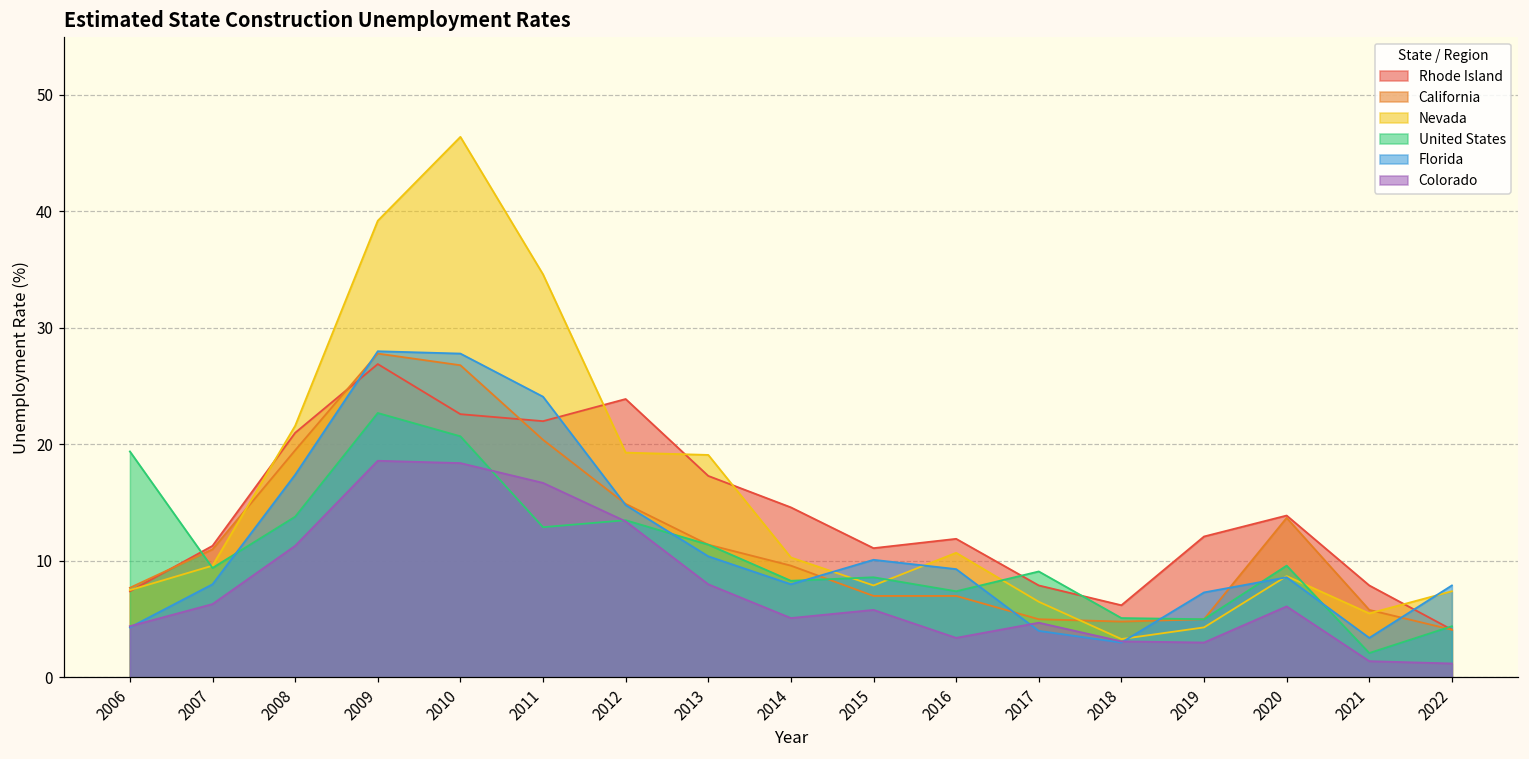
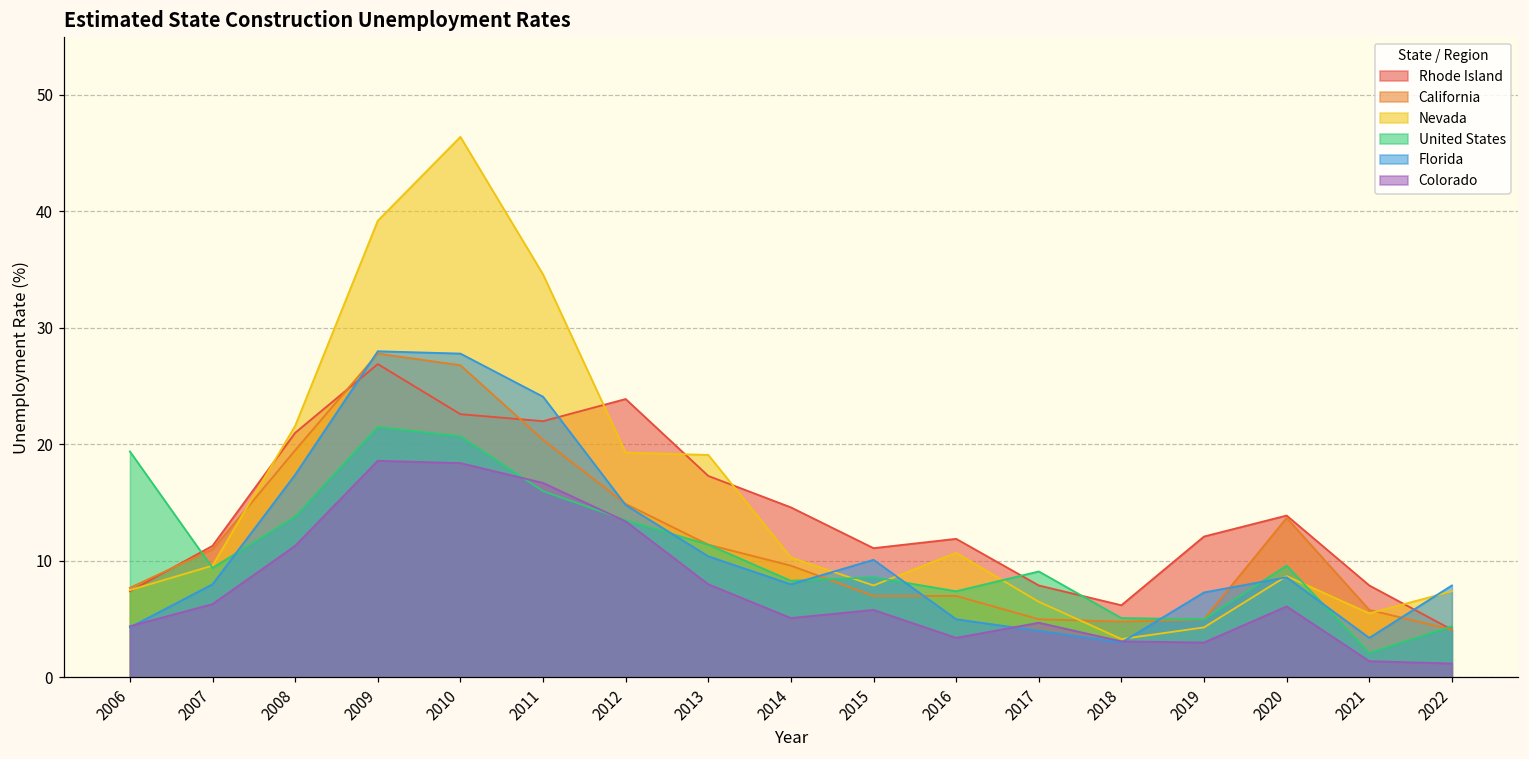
United States, 2009: 22.7 -> 21.5
United States, 2011: 12.9 -> 16.0
Florida, 2016: 9.3 -> 5.0
